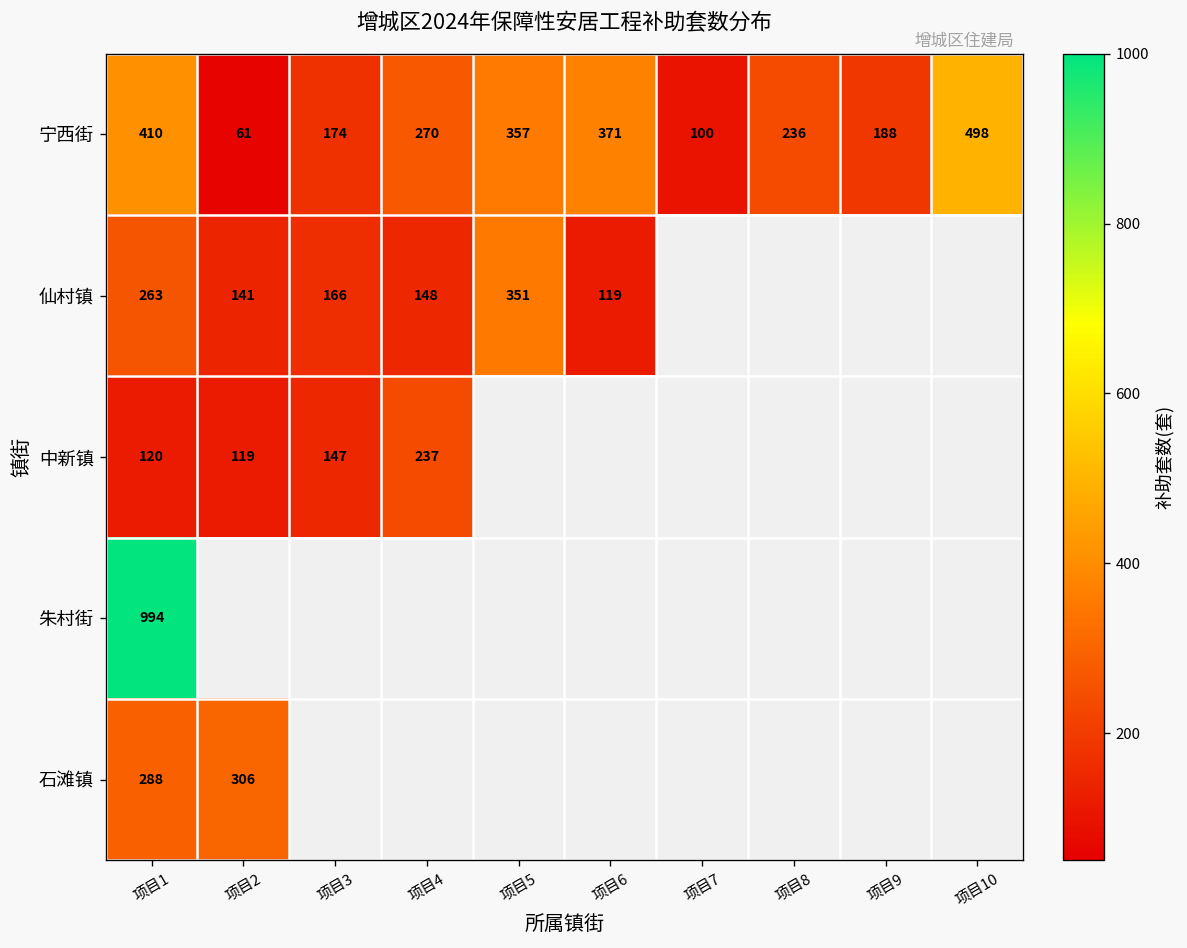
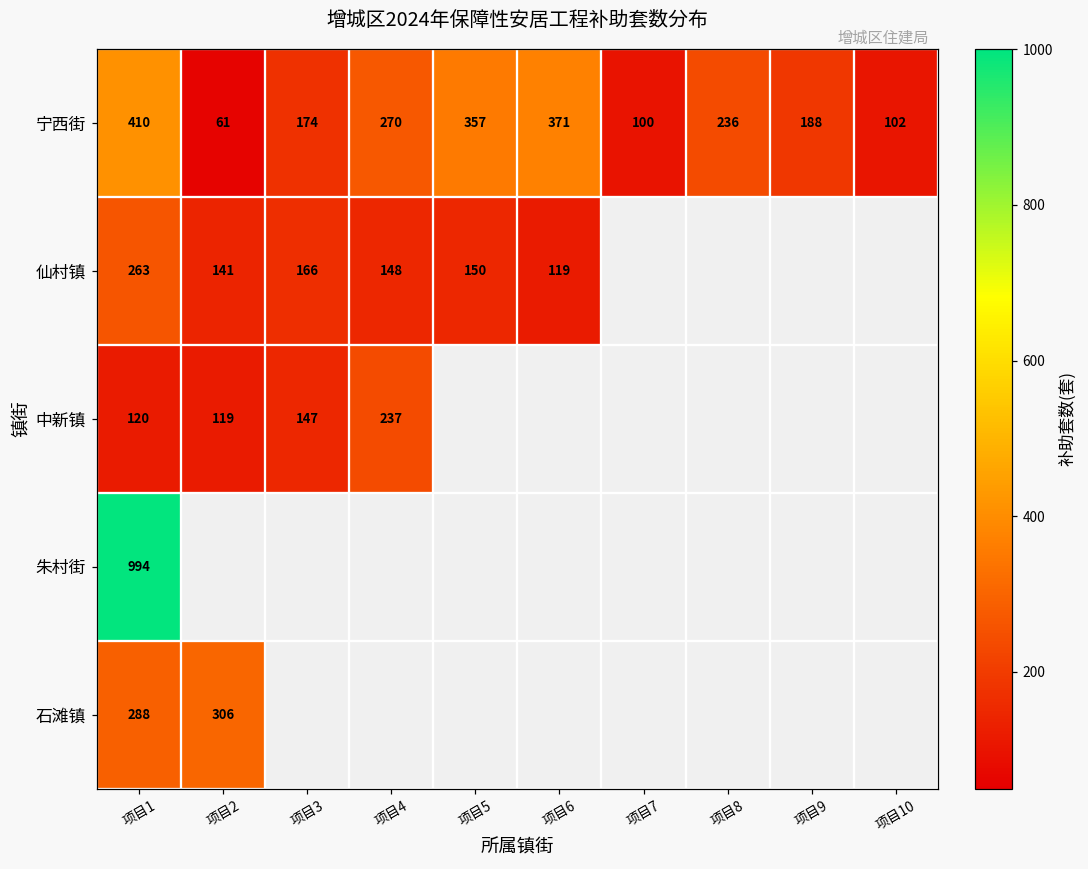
宁西街, 项目10: 498 -> 102
仙村镇, 项目5: 351 -> 150
